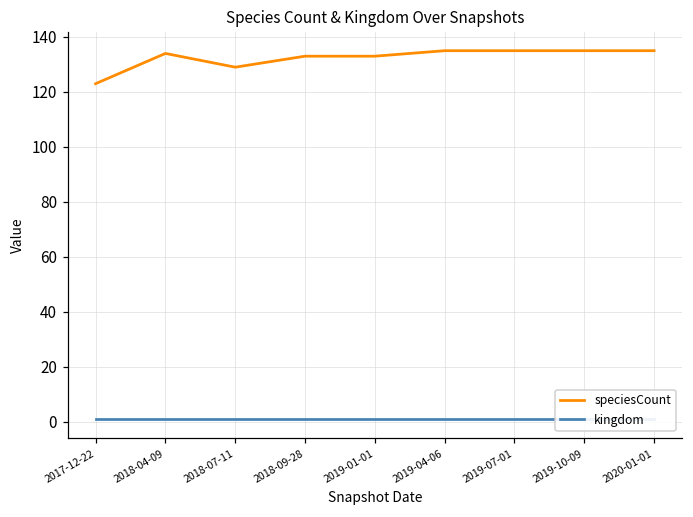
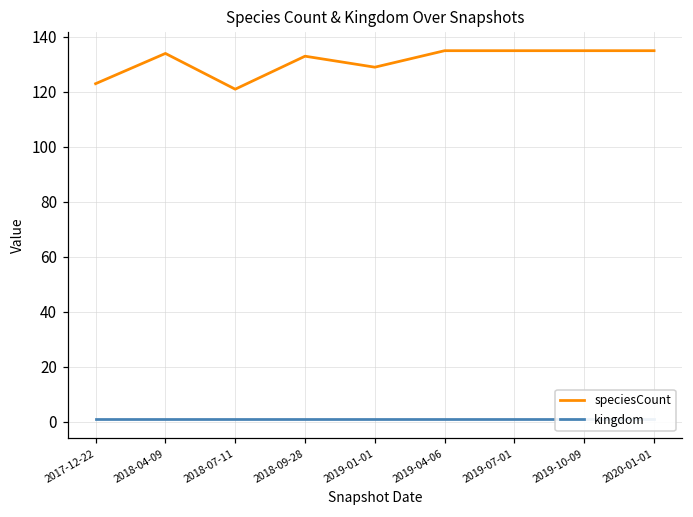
speciesCount, 2018-07-11: 129 -> 121
speciesCount, 2019-01-01: 133 -> 129
